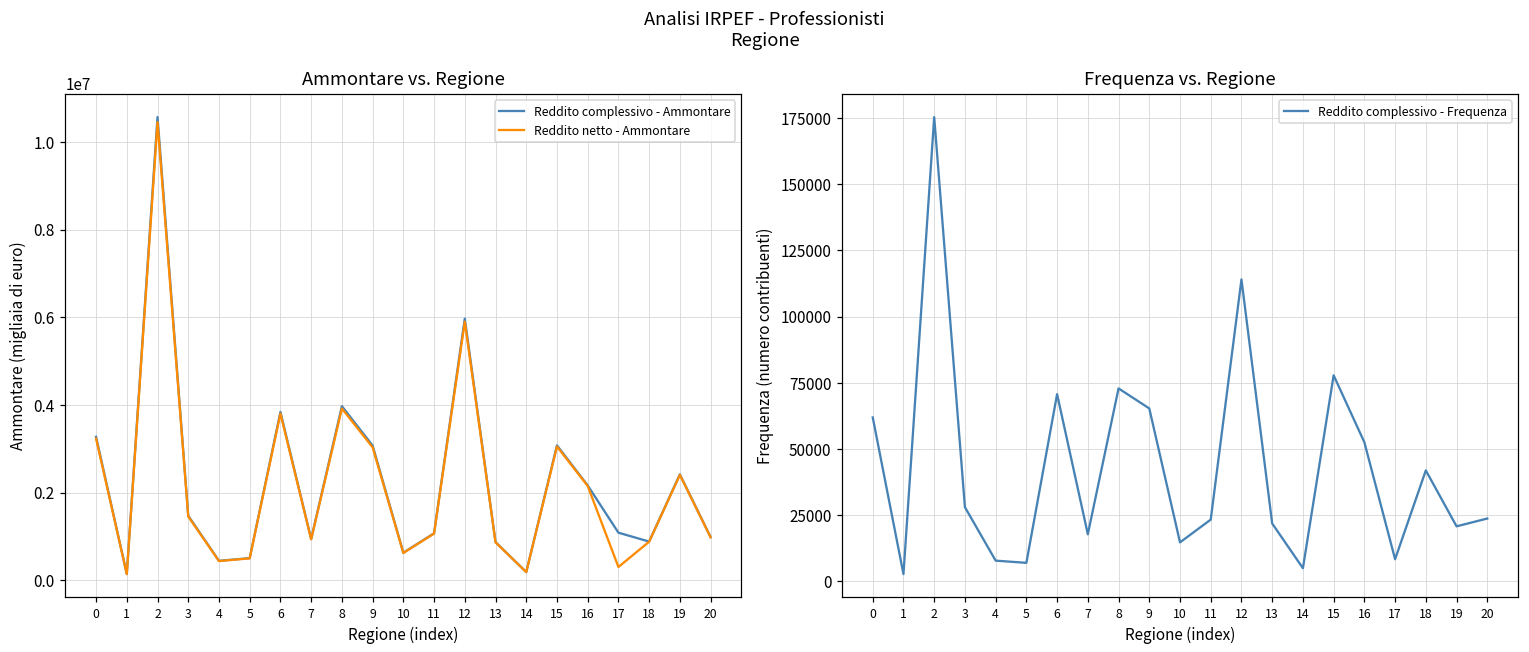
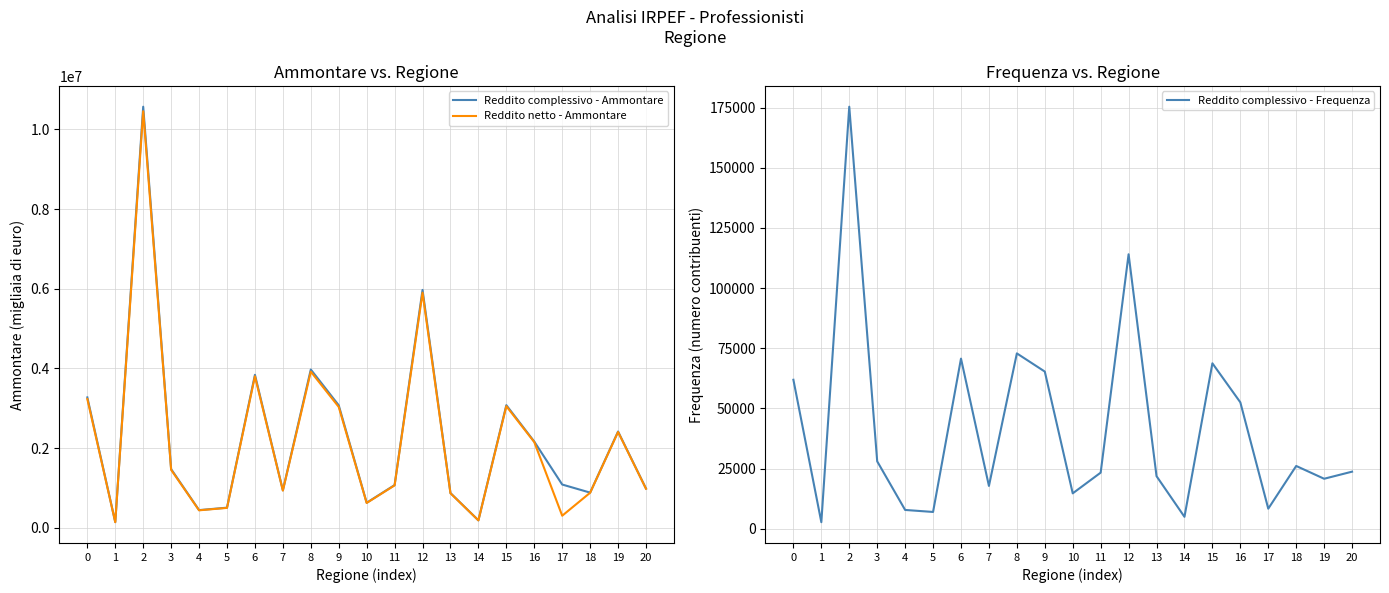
Frequenza vs. Regione, 15: 78000 -> 69000
Frequenza vs. Regione, 18: 42000 -> 26000
